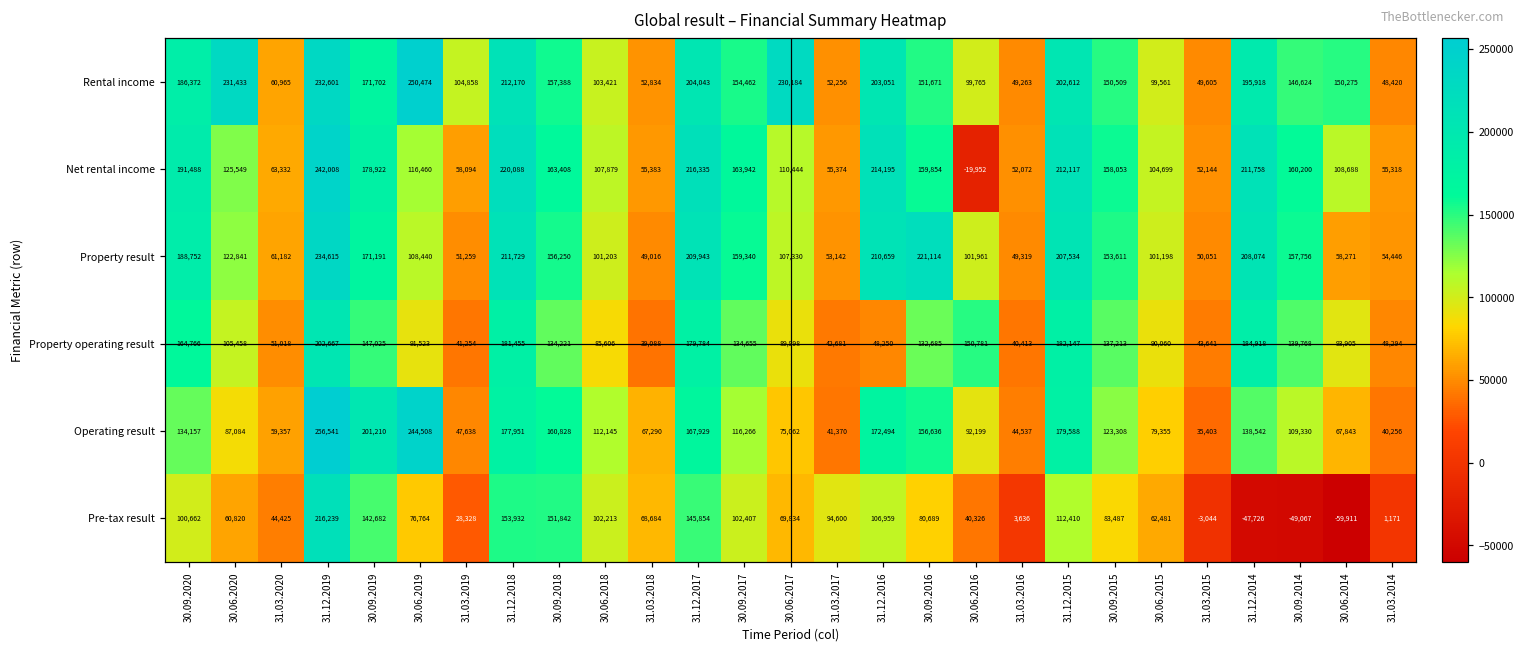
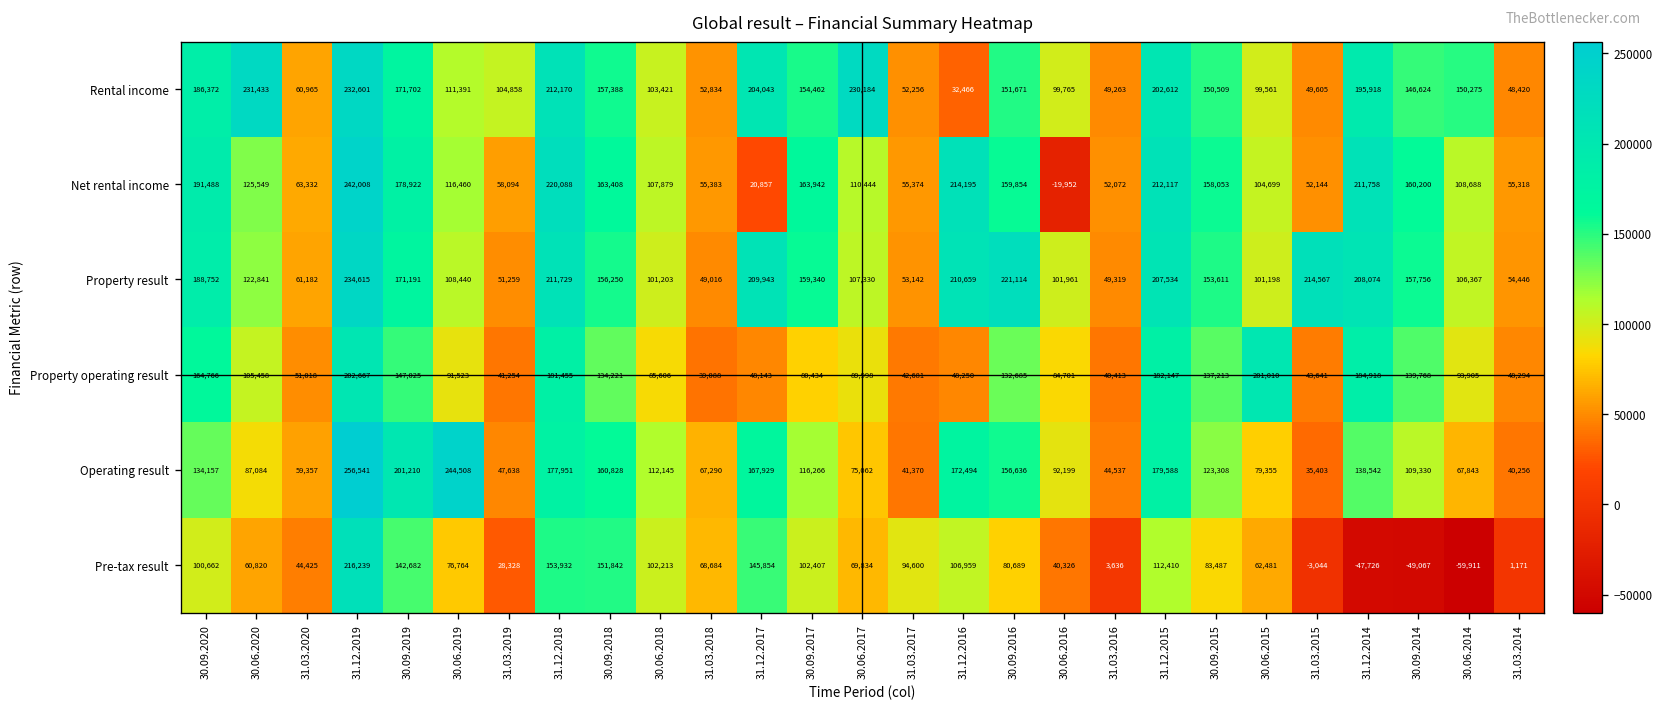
Rental income, 30.06.2019: 250,474 -> 111,391
Rental income, 31.12.2016: 203,051 -> 32,466
Net rental income, 31.12.2017: 216,335 -> 20,857
Property result, 31.03.2015: 50,051 -> 214,567
Property result, 30.06.2014: 58,271 -> 106,367
Property operating result, 31.12.2017: 179,784 -> 48,143
Property operating result, 30.09.2017: 134,655 -> 80,434
Property operating result, 30.06.2016: 150,781 -> 84,701
Property operating result, 30.06.2015: 90,060 -> 201,010
